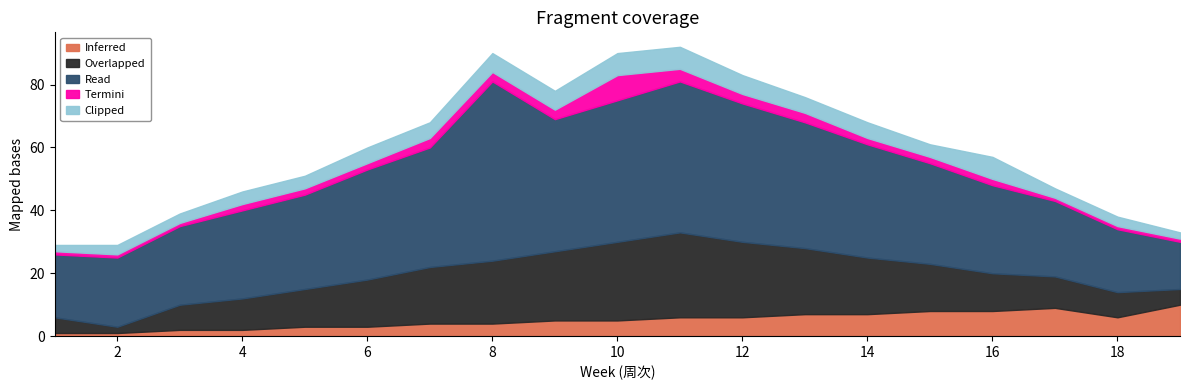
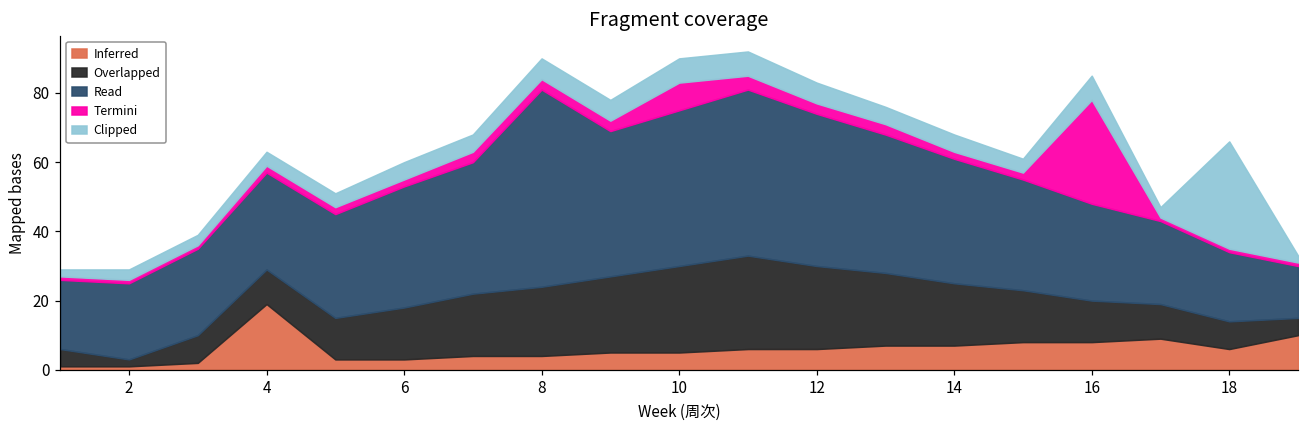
Inferred, 4: 2 -> 19
Termini, 16: 2 -> 30
Clipped, 18: 3 -> 31
